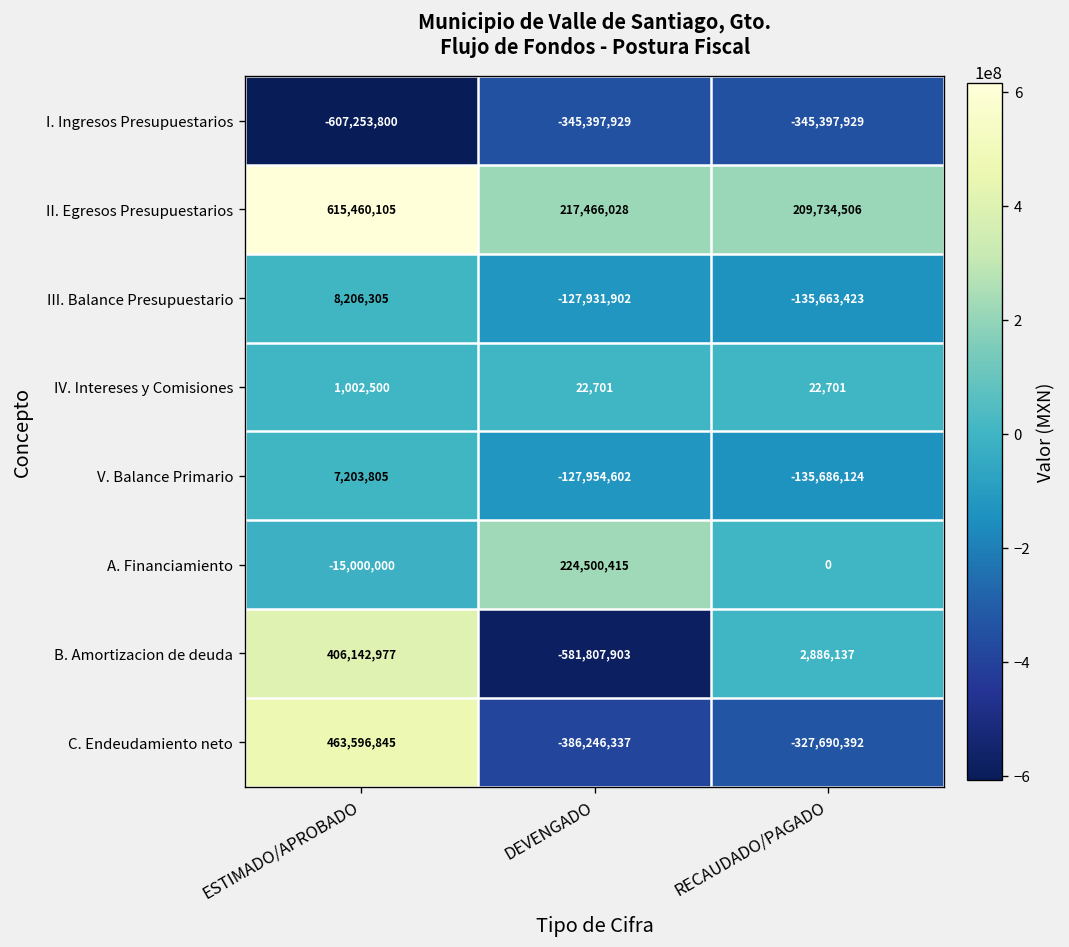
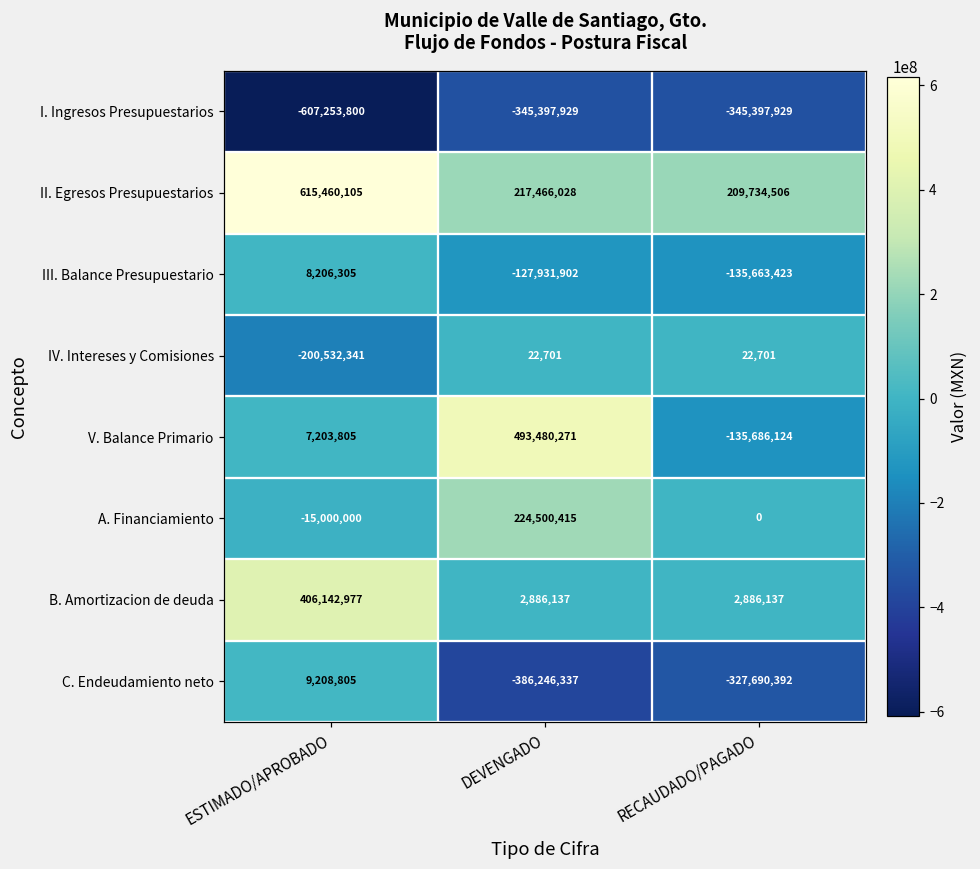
IV. Intereses y Comisiones, ESTIMADO/APROBADO: 1,002,500 -> -200,532,341
V. Balance Primario, DEVENGADO: -127,954,602 -> 493,480,271
B. Amortizacion de deuda, DEVENGADO: -581,807,903 -> 2,886,137
C. Endeudamiento neto, ESTIMADO/APROBADO: 463,596,845 -> 9,208,805
